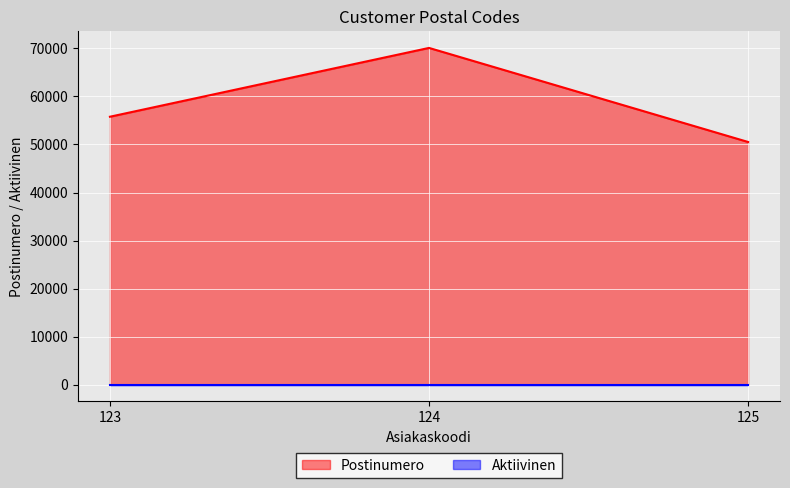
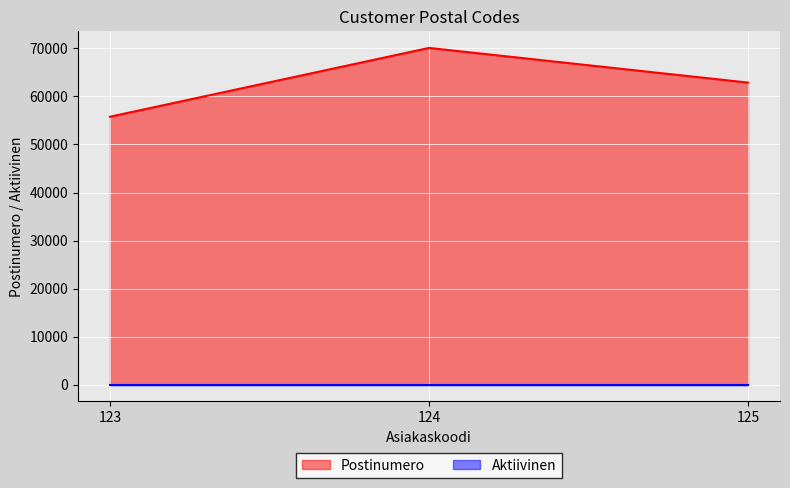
Postinumero, 125: 51000 -> 63000
